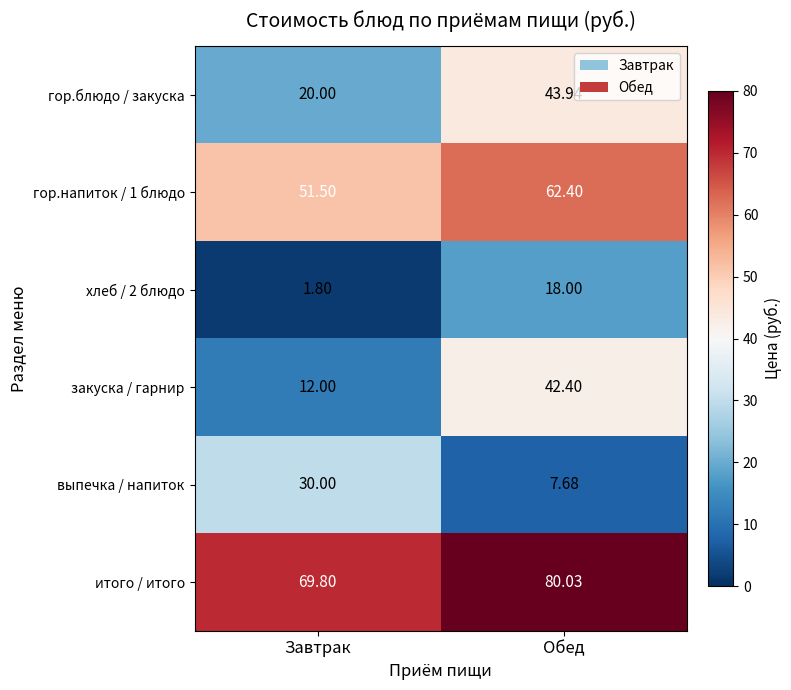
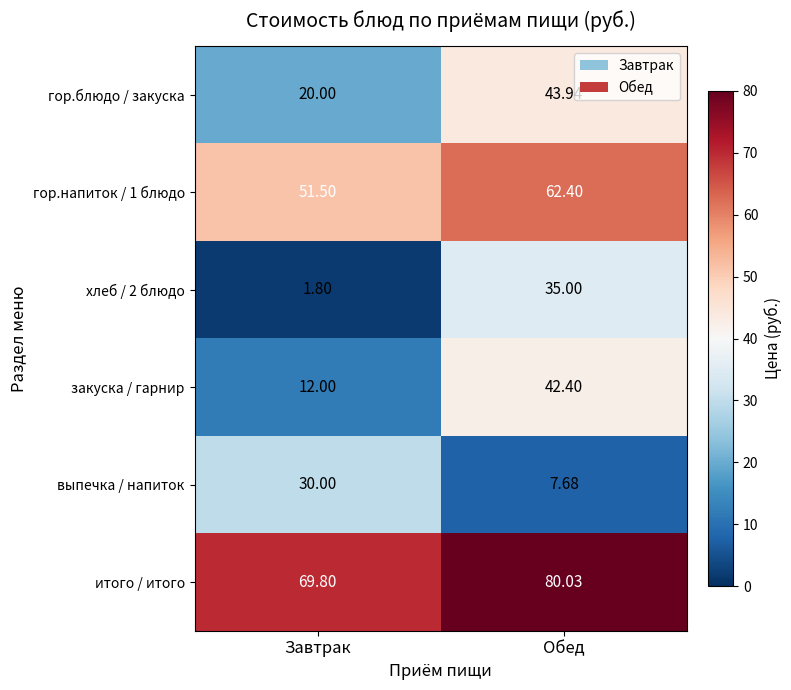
хлеб / 2 блюдо, Обед: 18.00 -> 35.00
